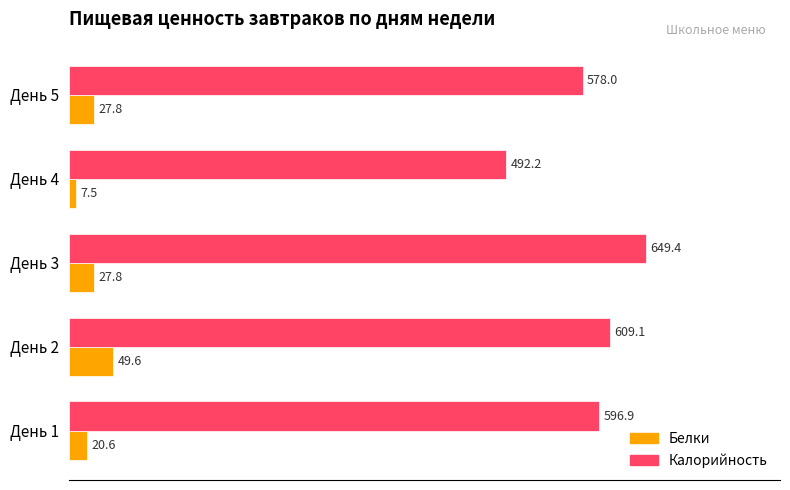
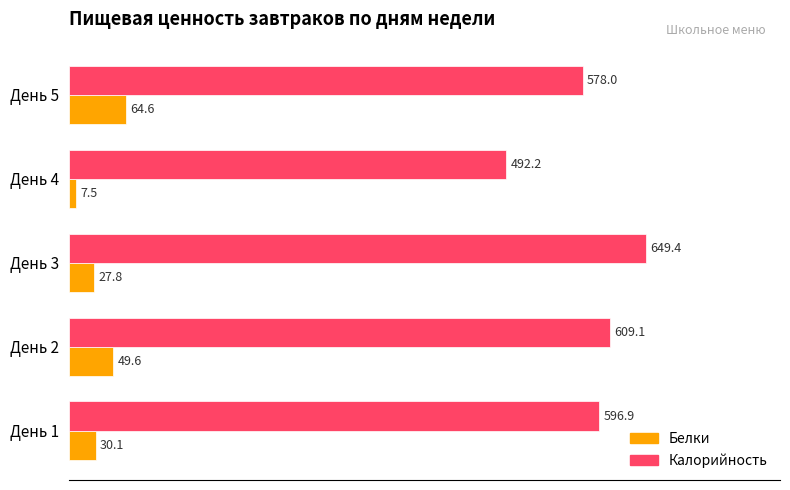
Белки, День 5: 27.8 -> 64.6
Белки, День 1: 20.6 -> 30.1
